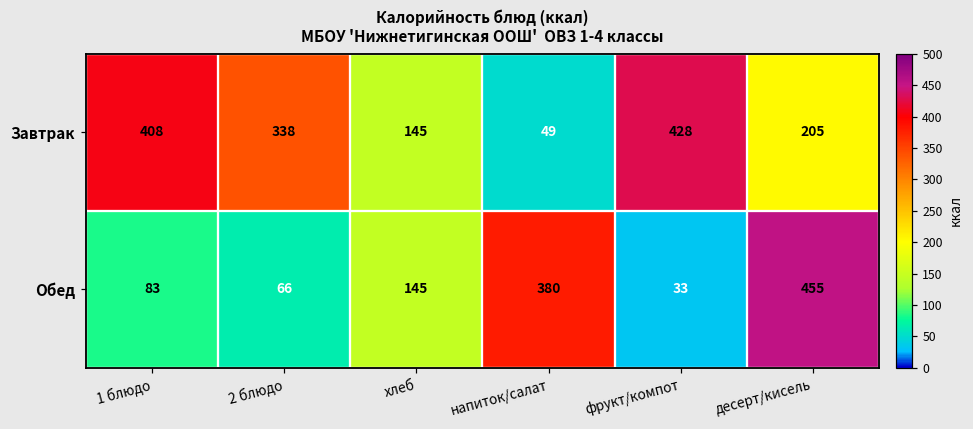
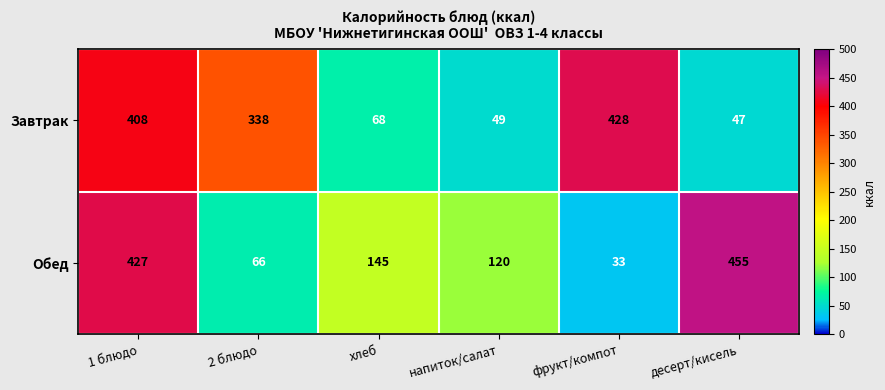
Завтрак, хлеб: 145 -> 68
Завтрак, десерт/кисель: 205 -> 47
Обед, 1 блюдо: 83 -> 427
Обед, напиток/салат: 380 -> 120
